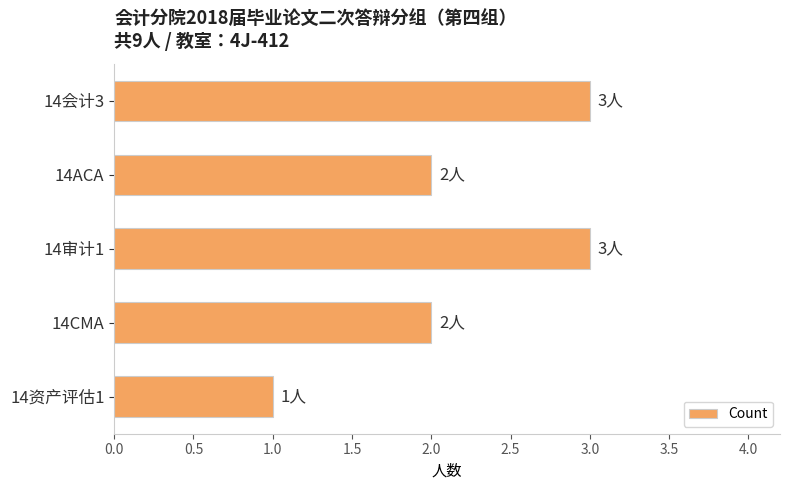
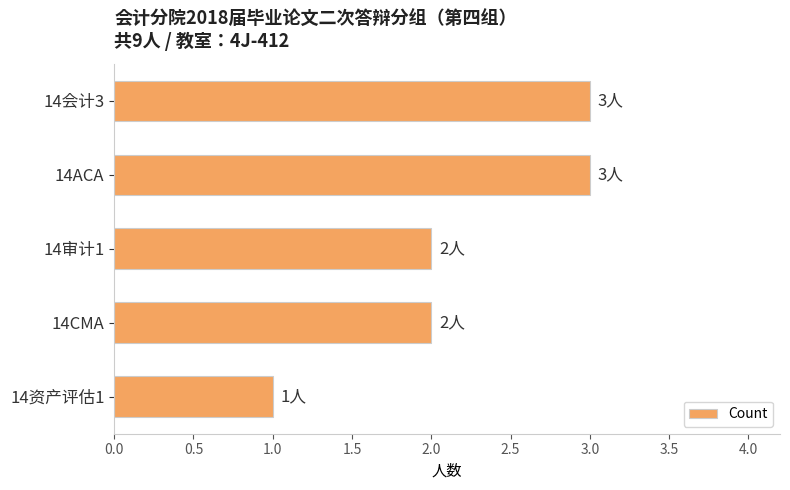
14ACA: 2人 -> 3人
14审计1: 3人 -> 2人
